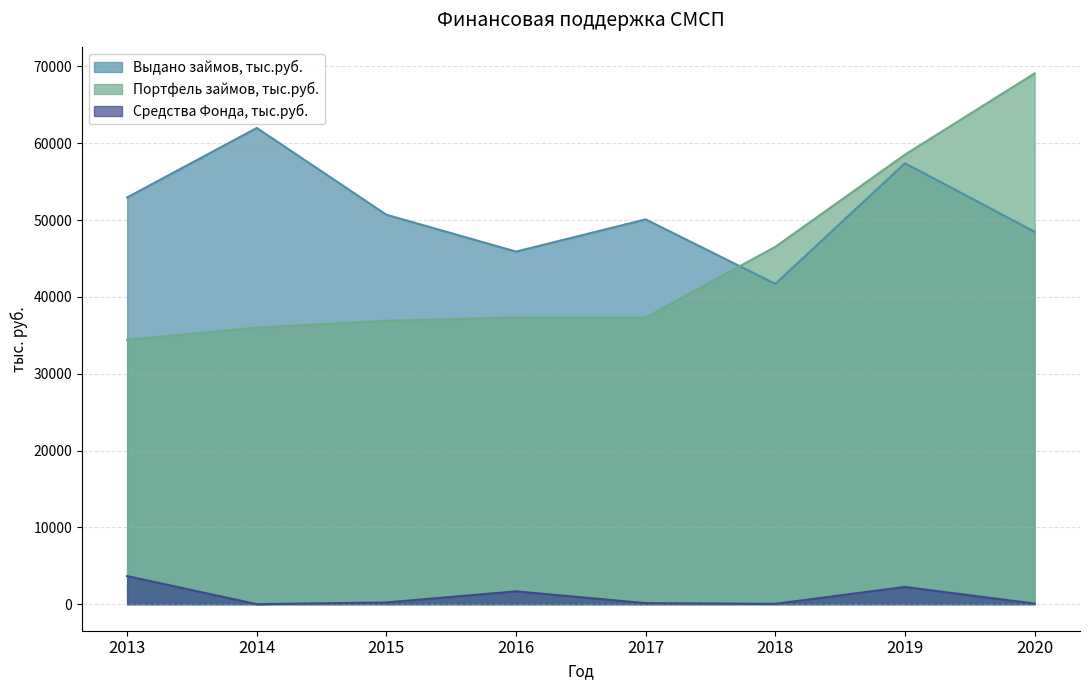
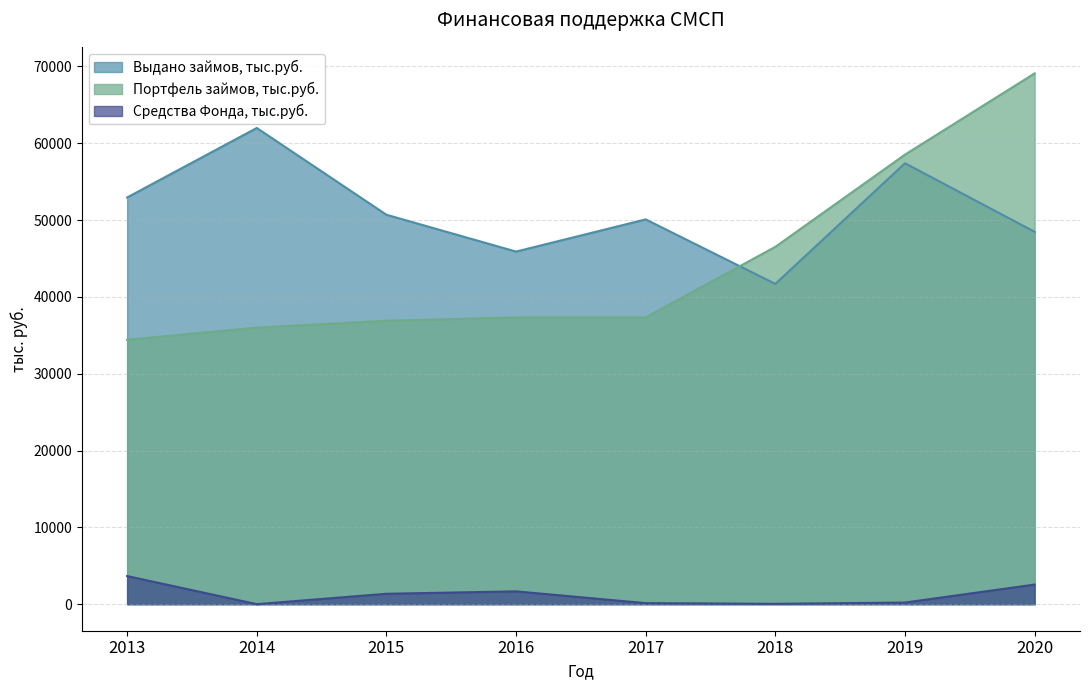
Средства Фонда, тыс.руб., 2015: 0 -> 1000
Средства Фонда, тыс.руб., 2019: 2000 -> 0
Средства Фонда, тыс.руб., 2020: 0 -> 3000
